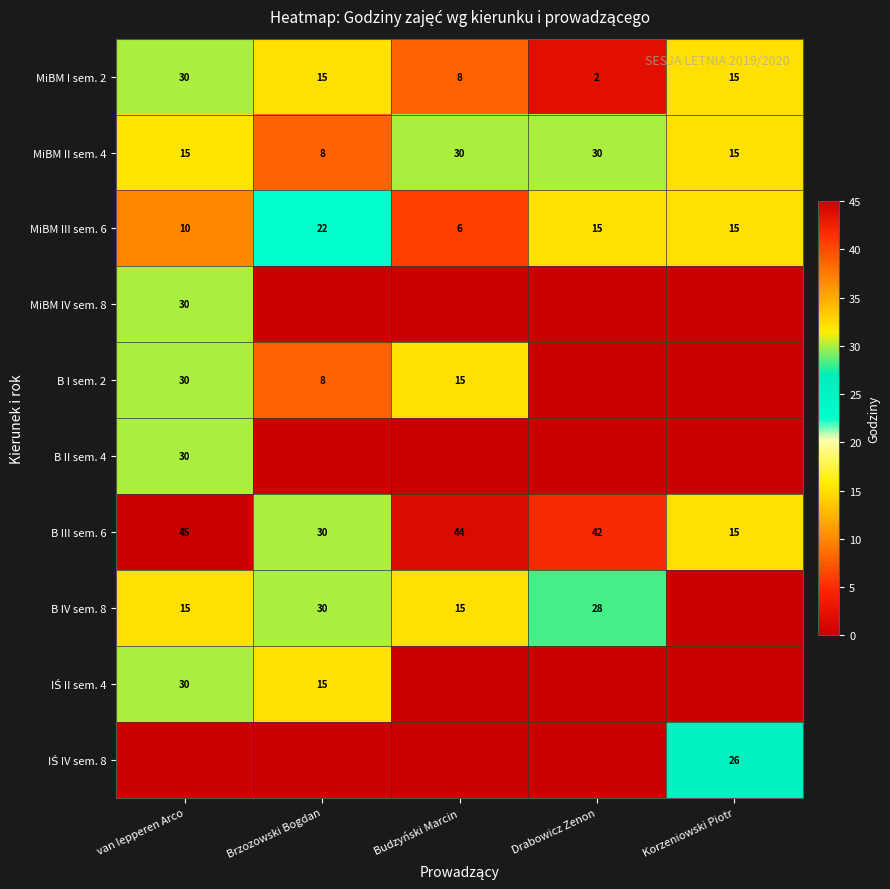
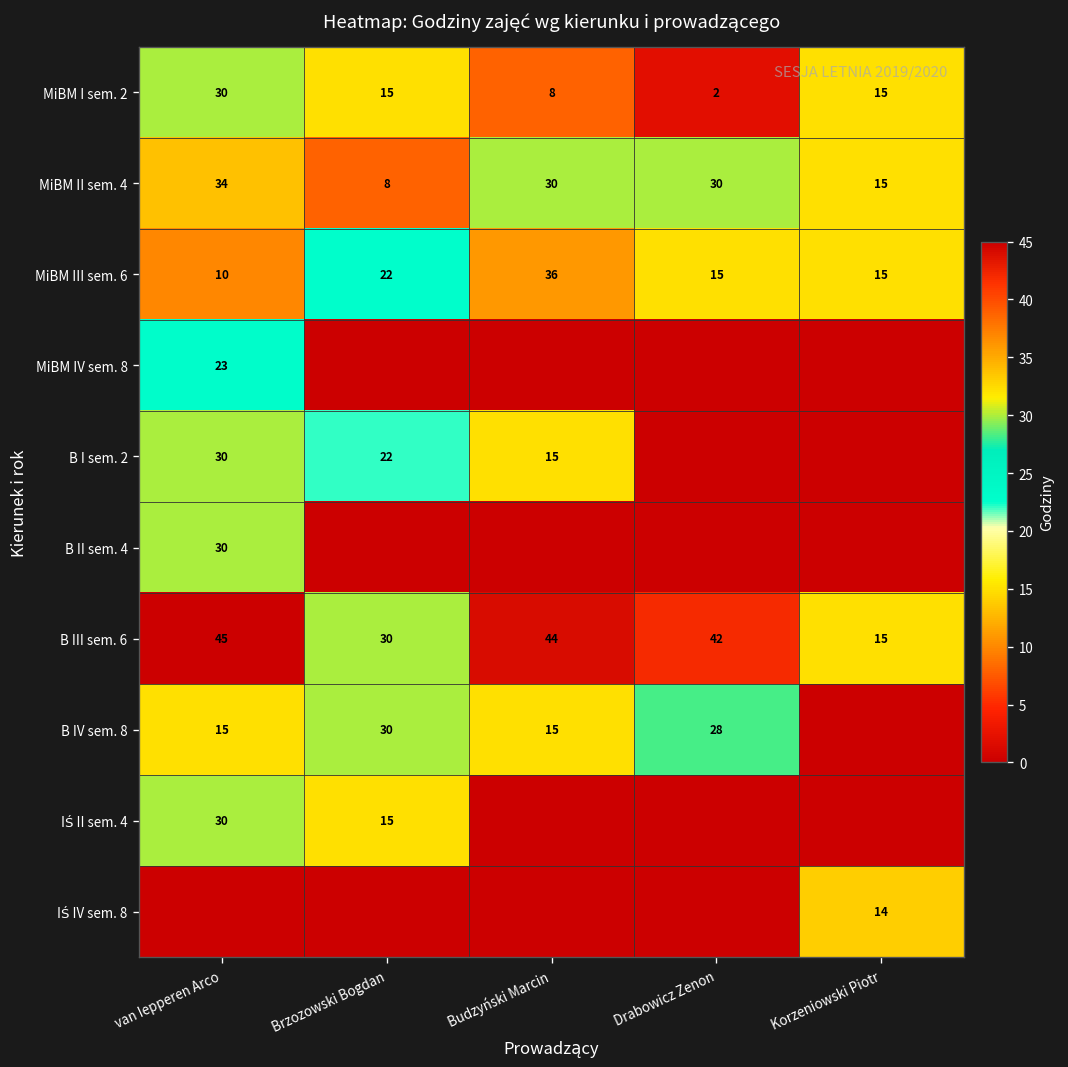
MiBM II sem. 4, van Iepperen Arco: 15 -> 34
MiBM III sem. 6, Budzyński Marcin: 6 -> 36
MiBM IV sem. 8, van Iepperen Arco: 30 -> 23
B I sem. 2, Brzozowski Bogdan: 8 -> 22
IŚ IV sem. 8, Korzeniowski Piotr: 26 -> 14
